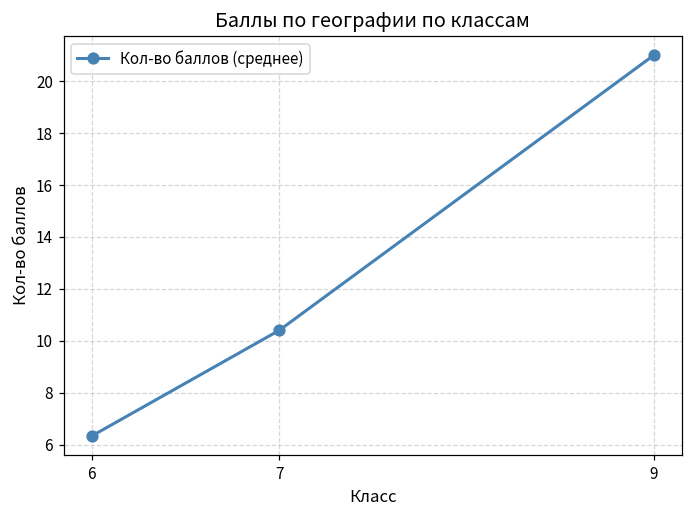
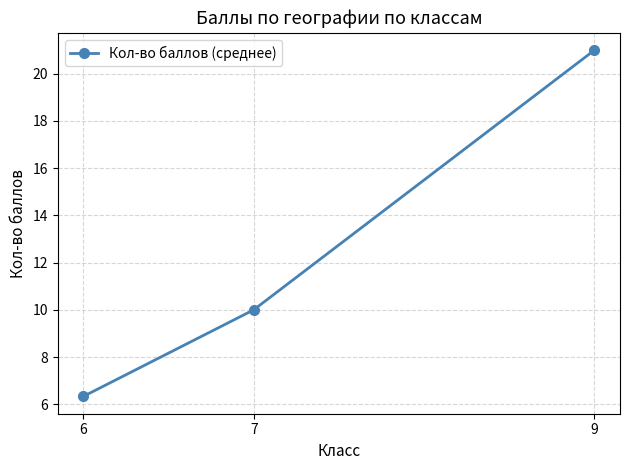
7: 10.4 -> 10.0
